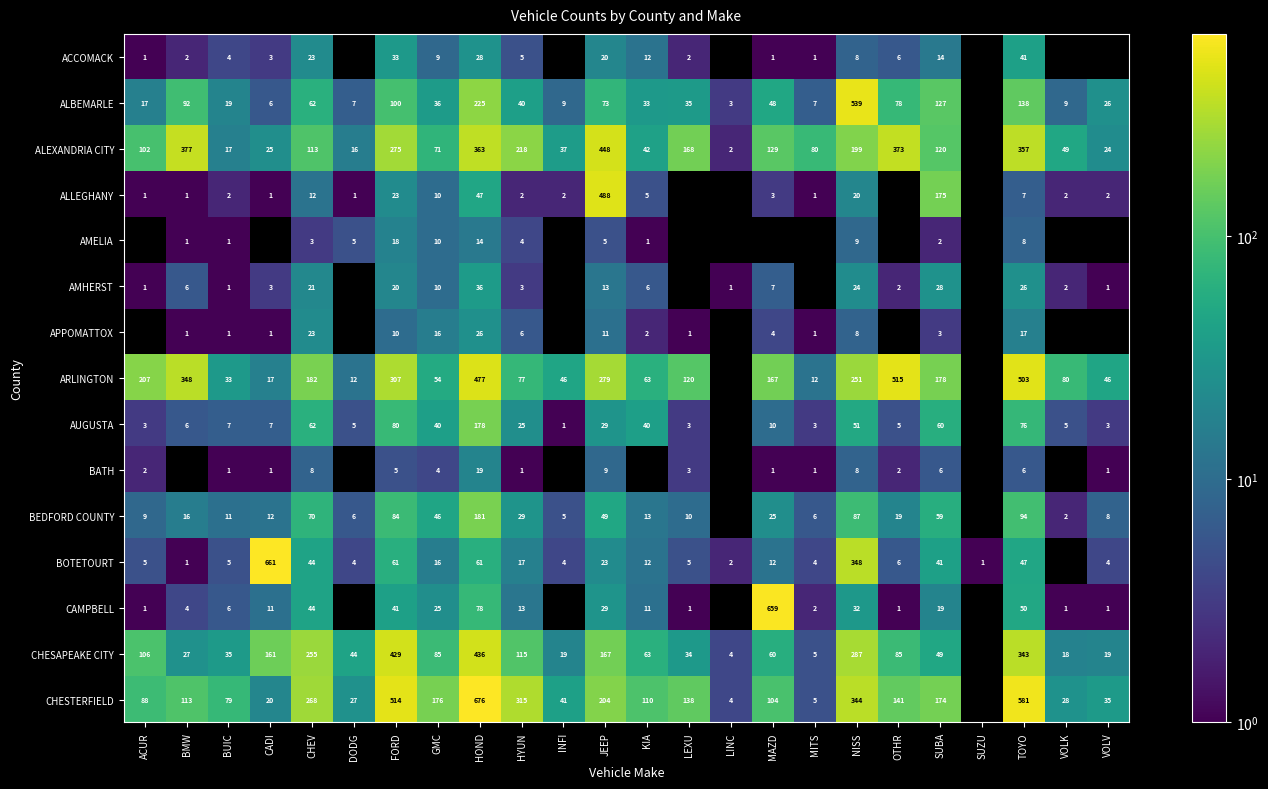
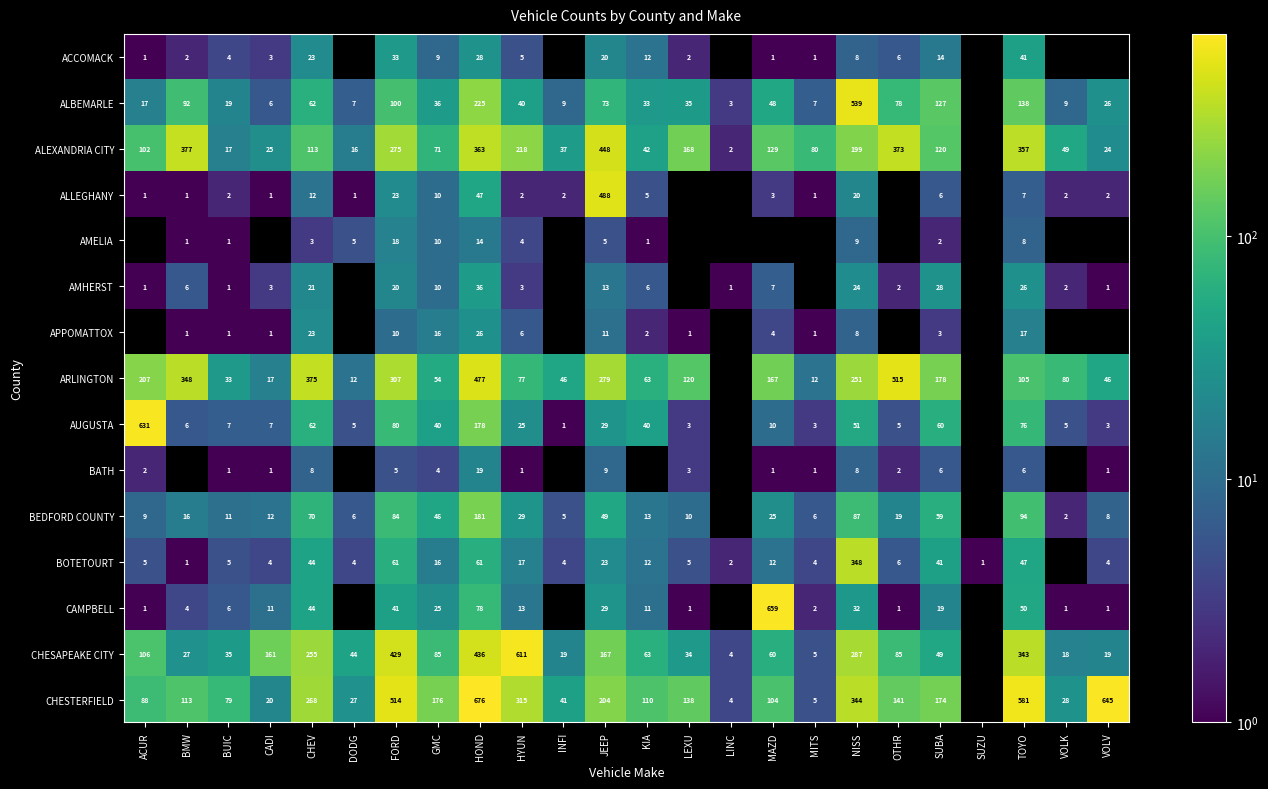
ALLEGHANY, SUBA: 175 -> 6
ARLINGTON, CHEV: 182 -> 375
ARLINGTON, TOYO: 503 -> 105
AUGUSTA, ACUR: 3 -> 631
BOTETOURT, CADI: 661 -> 4
CHESAPEAKE CITY, HYUN: 115 -> 611
CHESTERFIELD, VOLV: 35 -> 645
